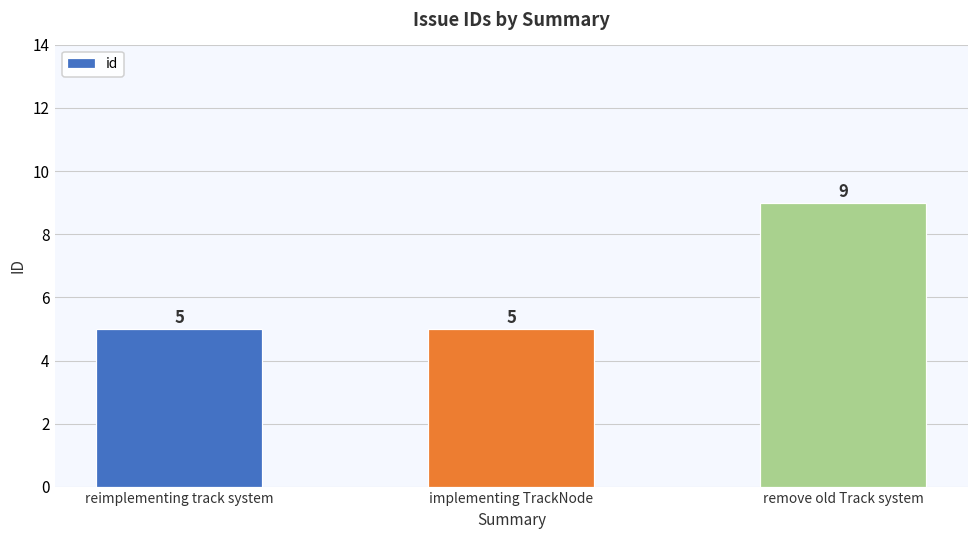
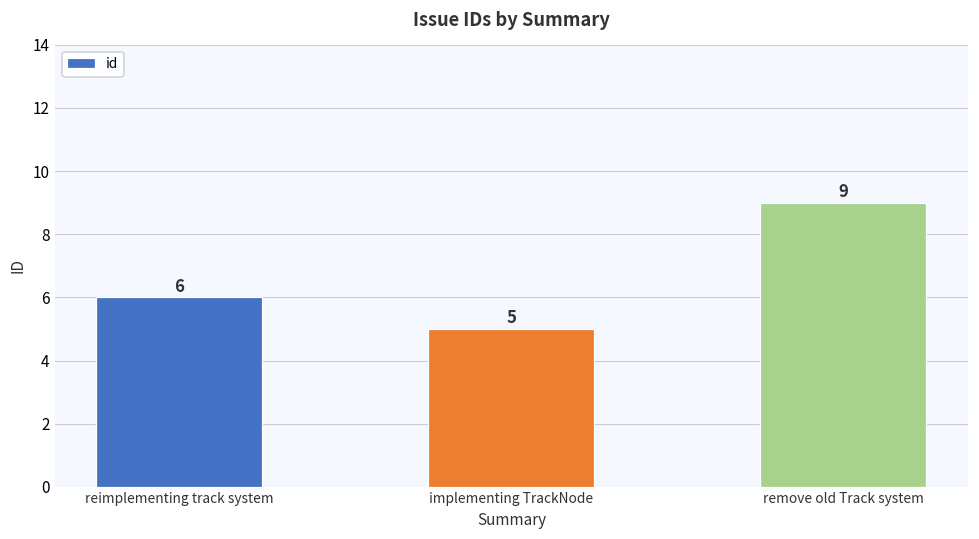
reimplementing track system: 5 -> 6
